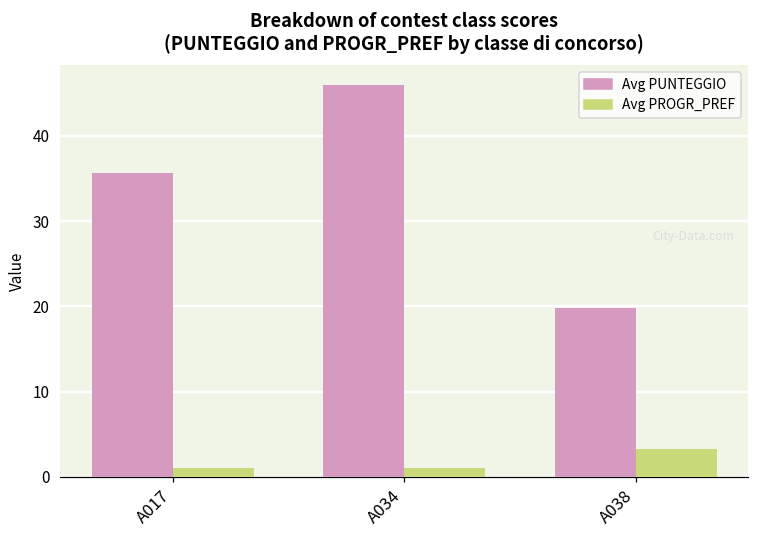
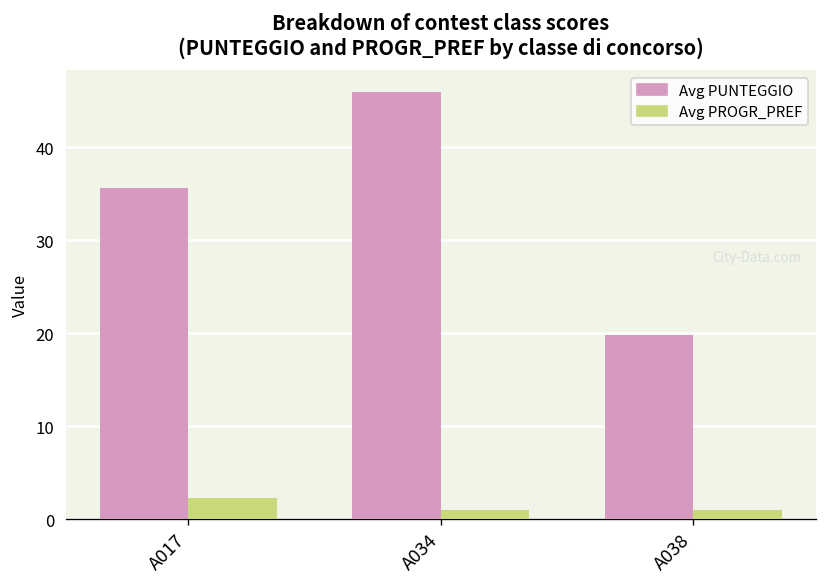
Avg PROGR_PREF, A017: 1 -> 2
Avg PROGR_PREF, A038: 3 -> 1
